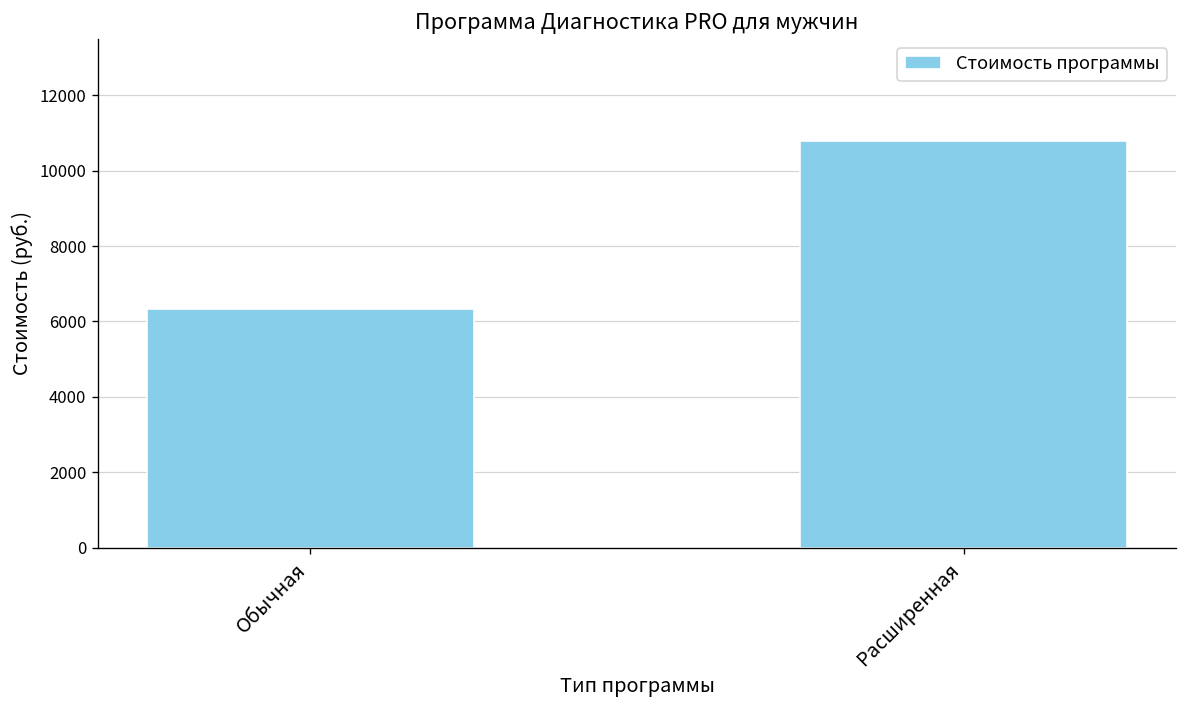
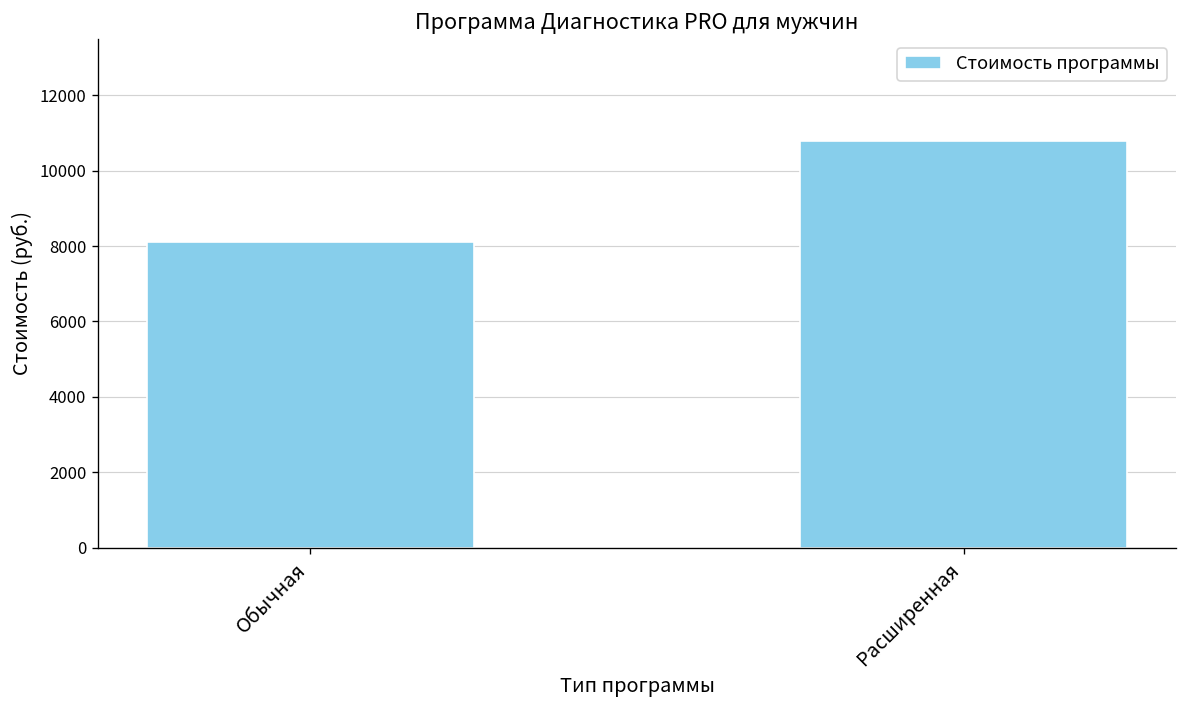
Обычная: 6300 -> 8100
